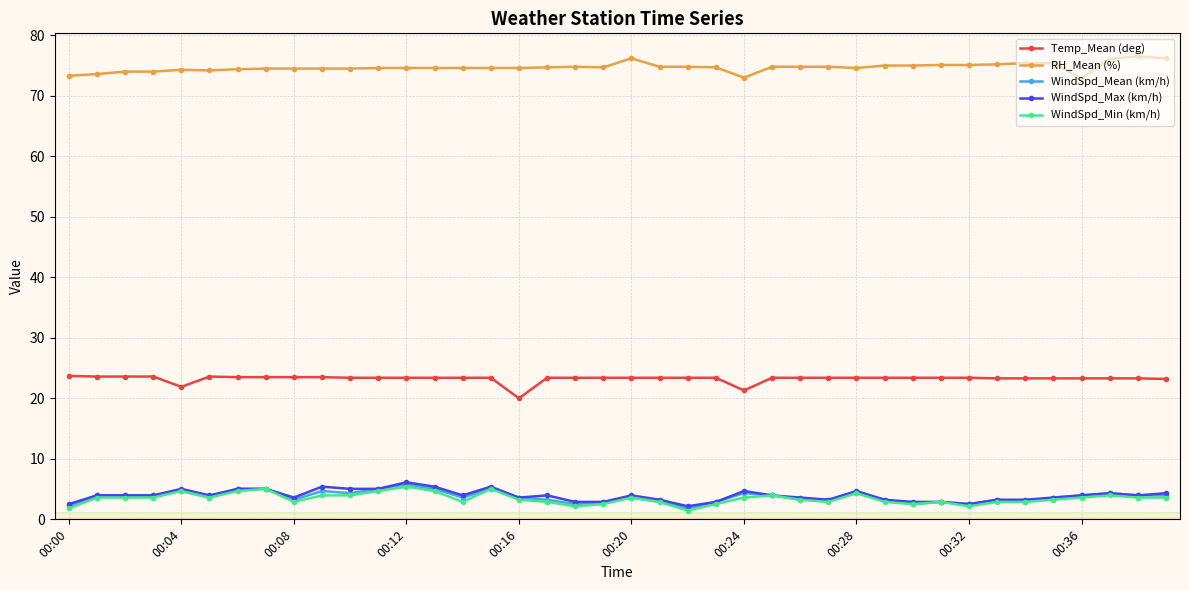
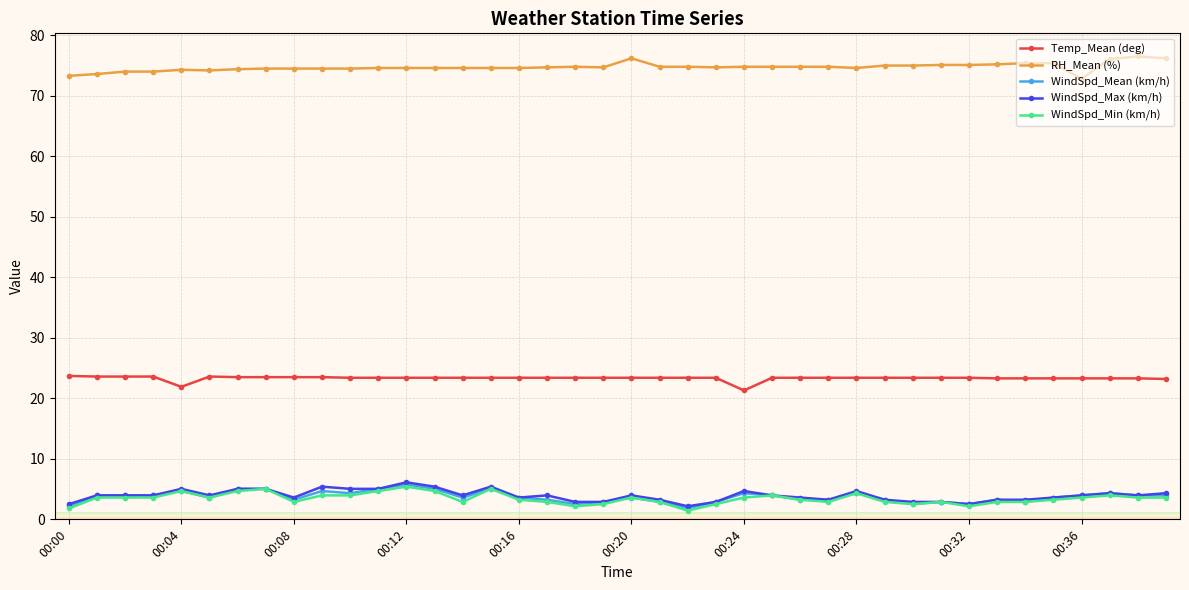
Temp_Mean (deg), 00:16: 20 -> 23
RH_Mean (%), 00:24: 73 -> 75
